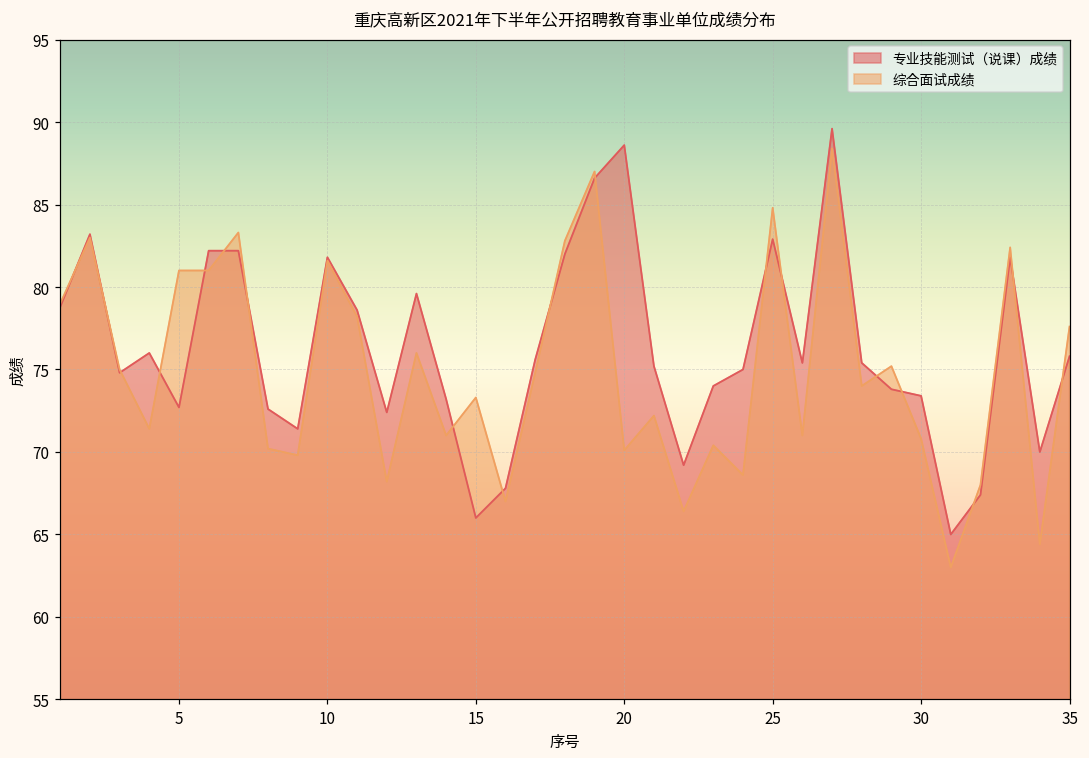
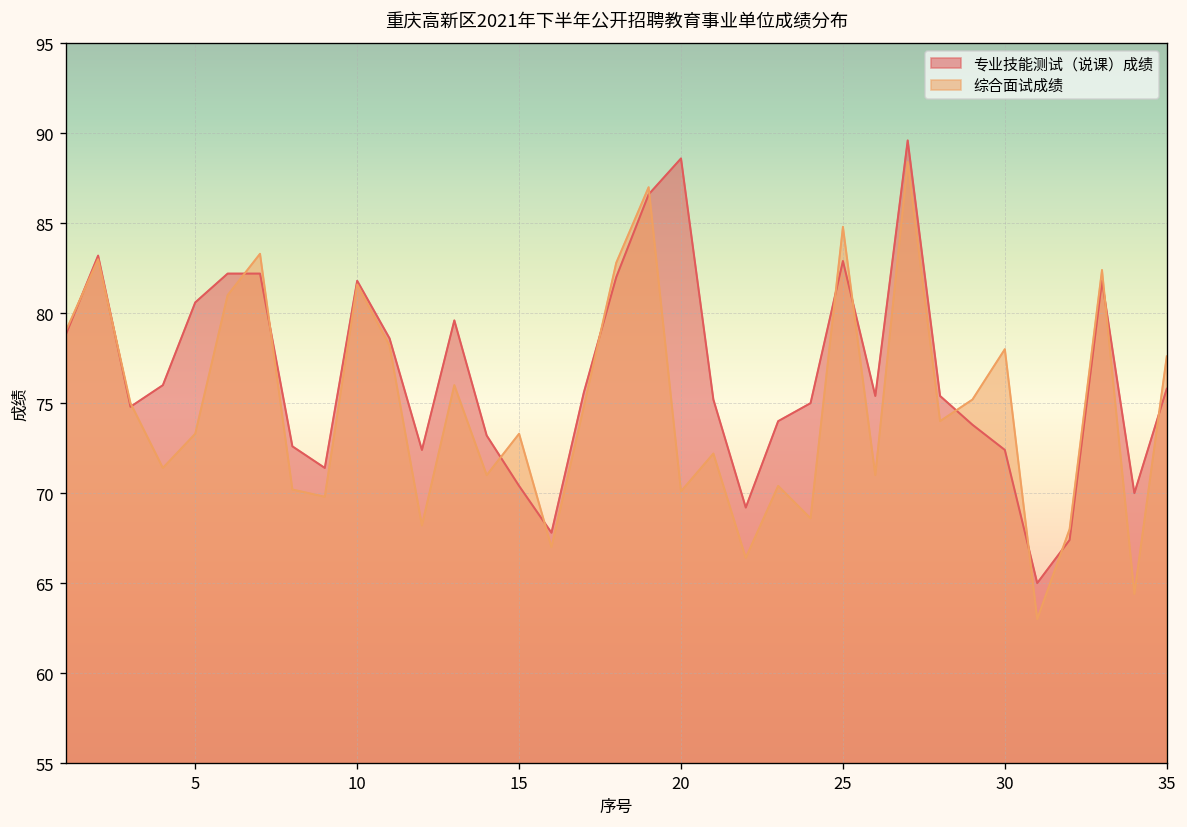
专业技能测试（说课）成绩, 5: 72.7 -> 80.6
综合面试成绩, 5: 81.0 -> 73.3
专业技能测试（说课）成绩, 15: 66.0 -> 70.4
专业技能测试（说课）成绩, 30: 73.4 -> 72.4
综合面试成绩, 30: 70.8 -> 78.0
